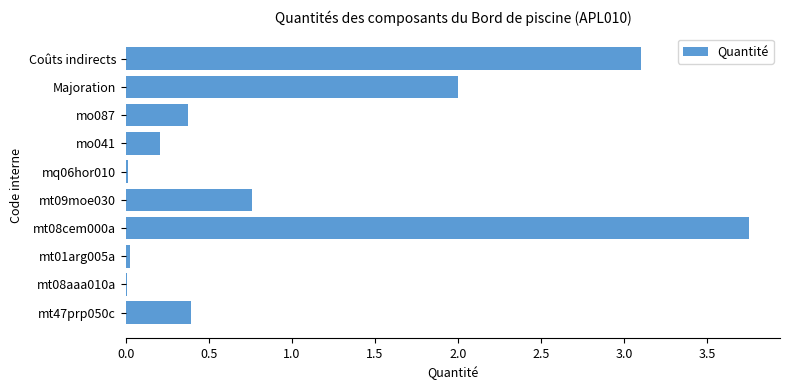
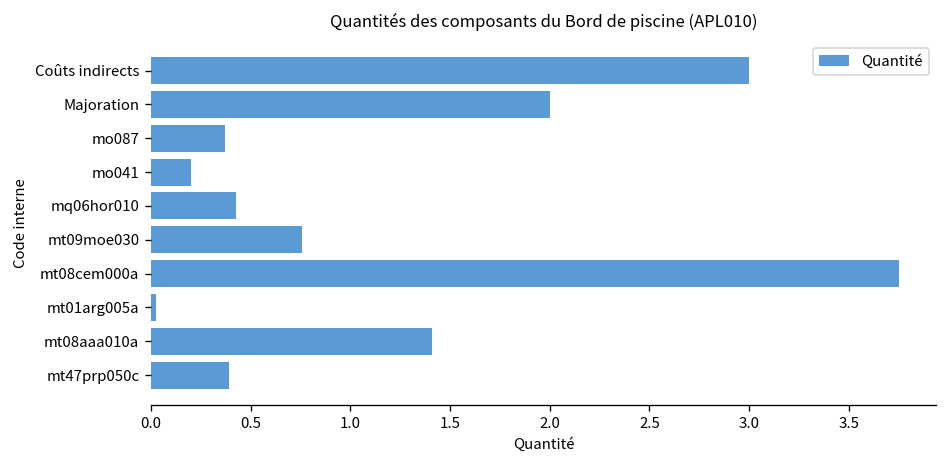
Coûts indirects: 3.1 -> 3.0
mq06hor010: 0.01 -> 0.43
mt08aaa010a: 0.01 -> 1.41
